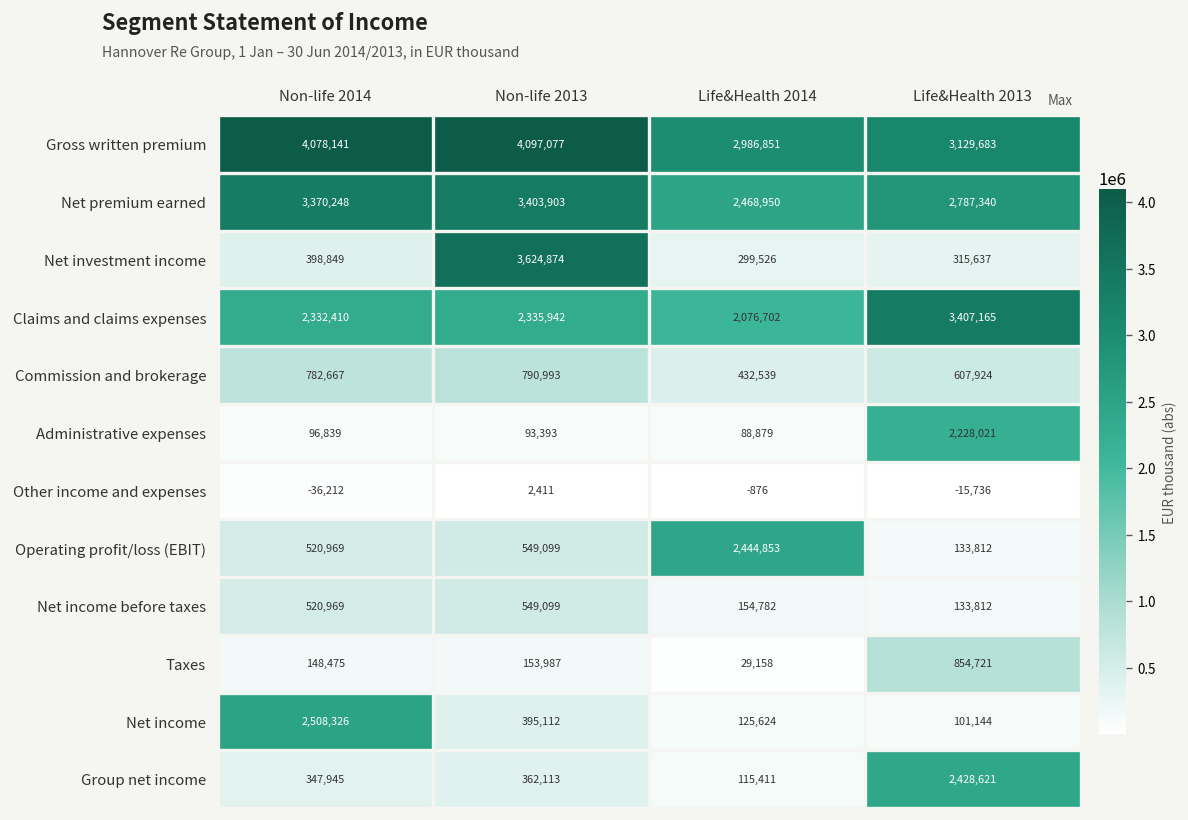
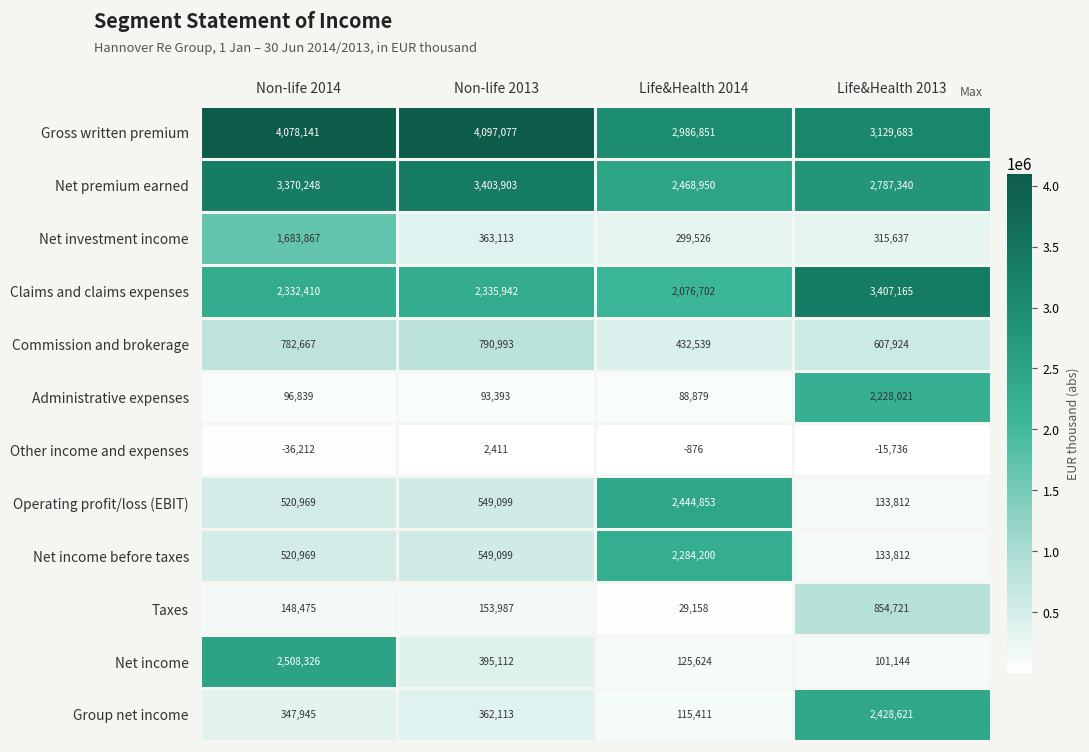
Net investment income, Non-life 2014: 398,849 -> 1,683,867
Net investment income, Non-life 2013: 3,624,874 -> 363,113
Net income before taxes, Life&Health 2014: 154,782 -> 2,284,200
